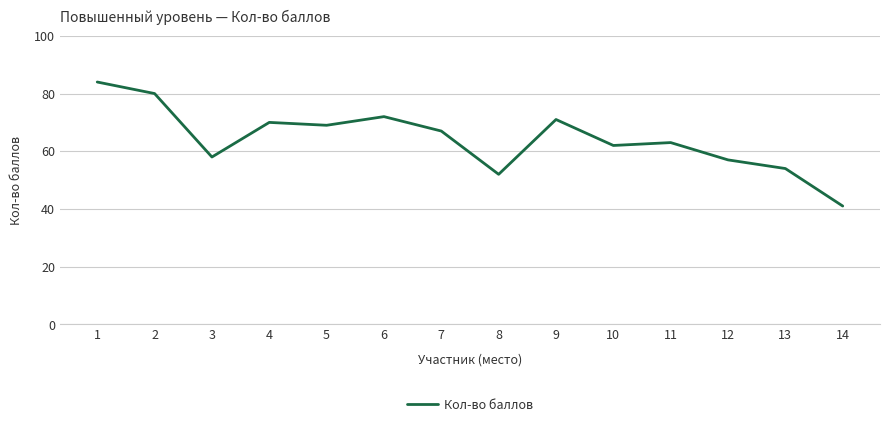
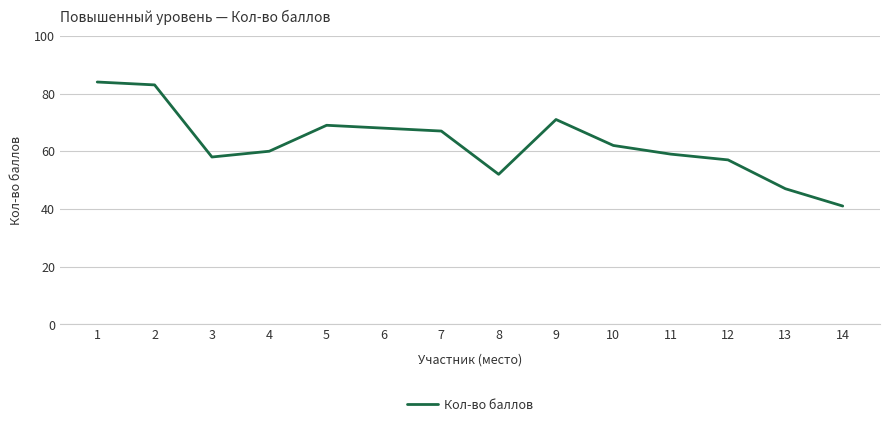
2: 80 -> 83
4: 70 -> 60
6: 72 -> 68
11: 63 -> 59
13: 54 -> 47
